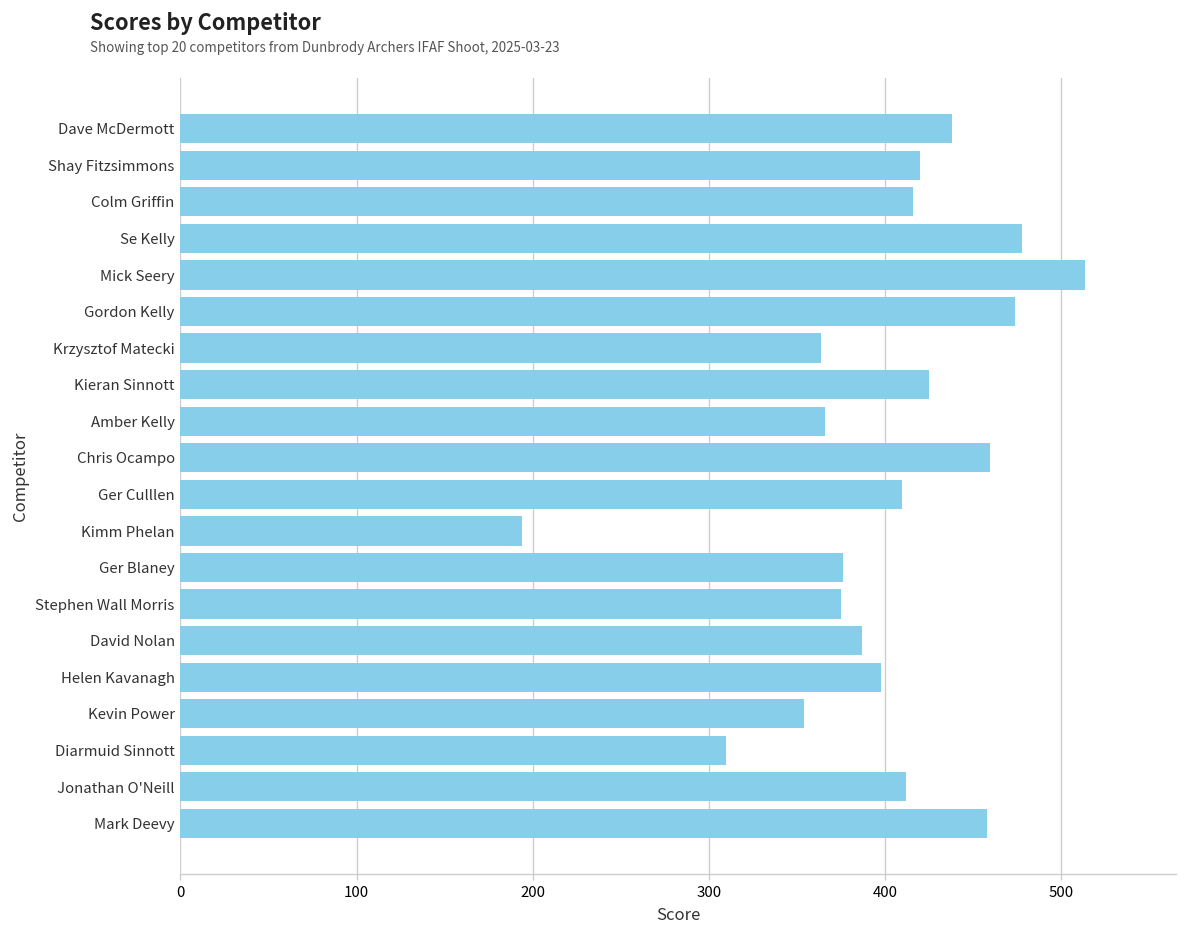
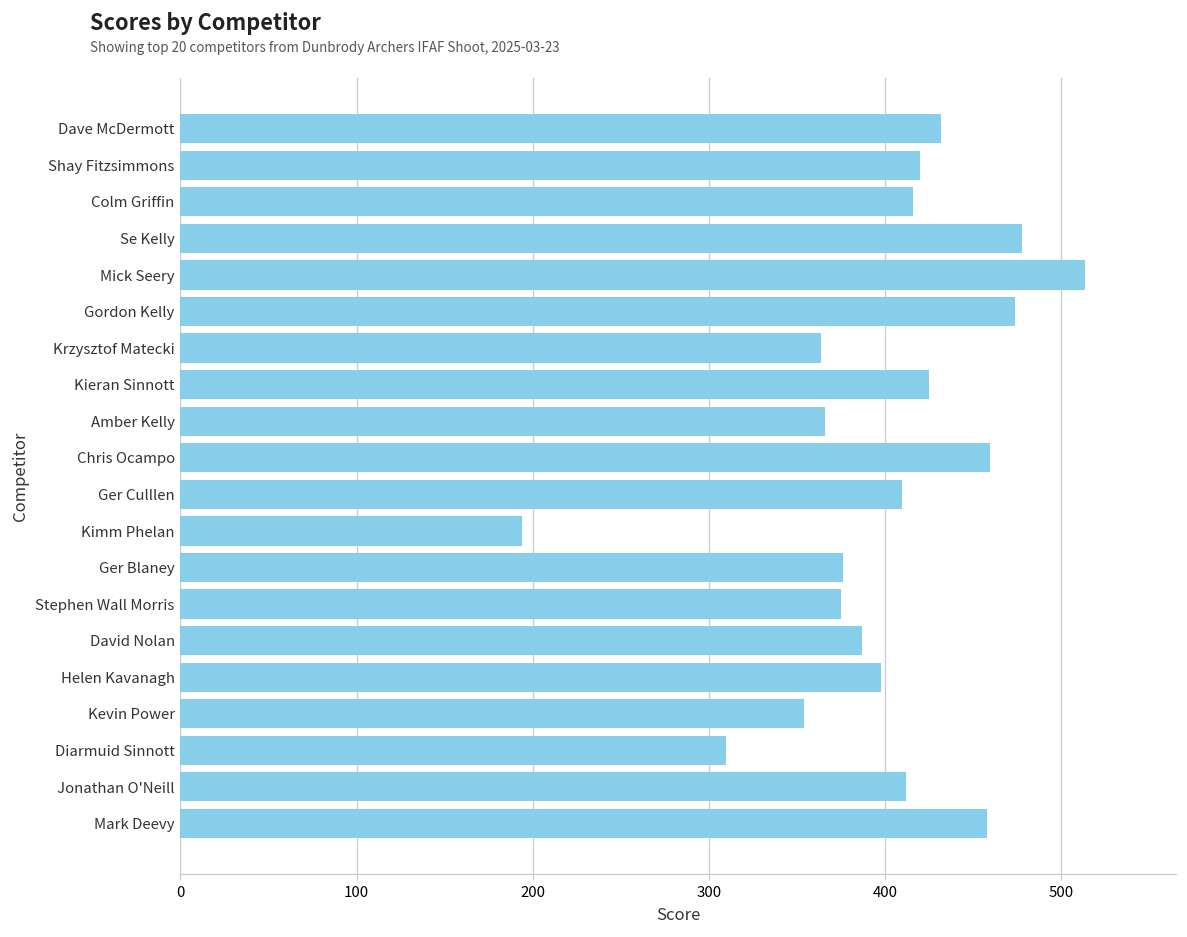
Dave McDermott: 438 -> 432
